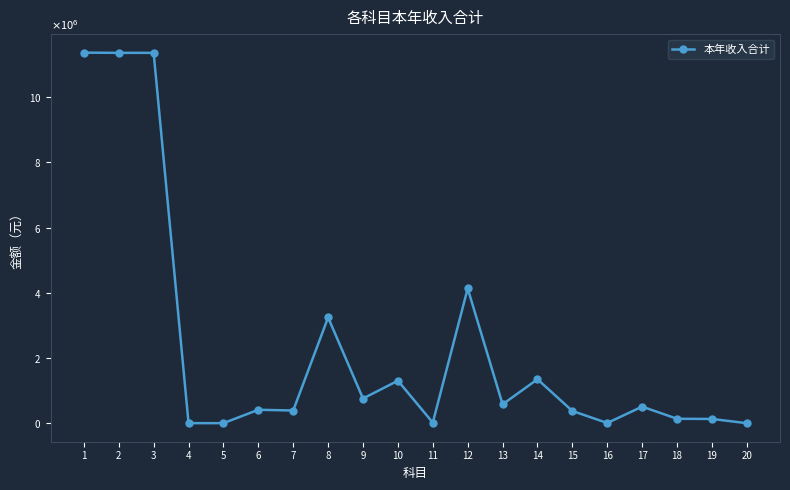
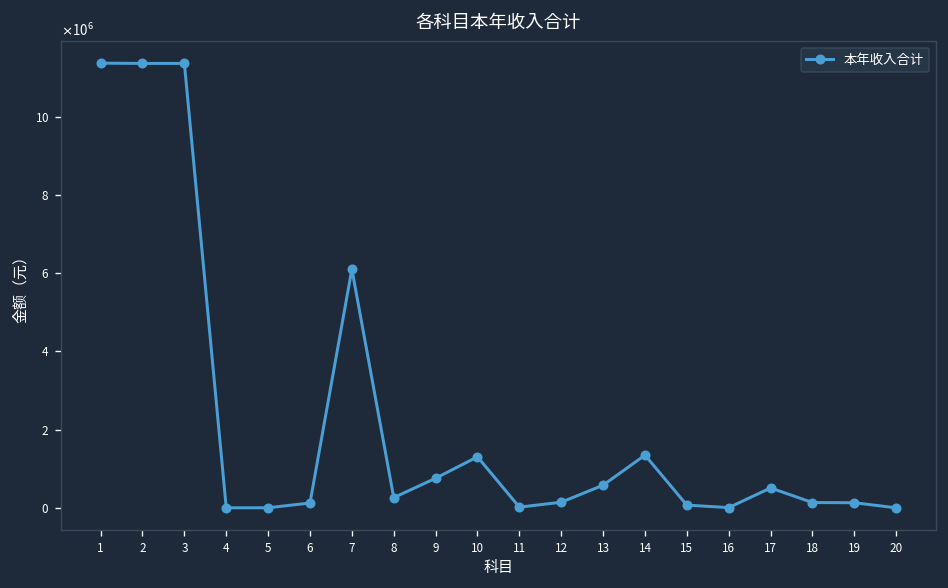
6: 400000 -> 100000
7: 400000 -> 6100000
8: 3200000 -> 300000
12: 4100000 -> 100000
15: 400000 -> 100000
